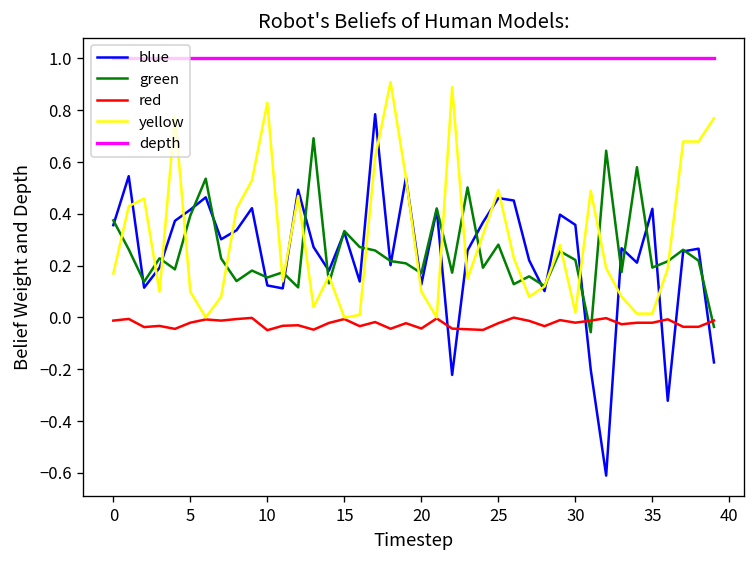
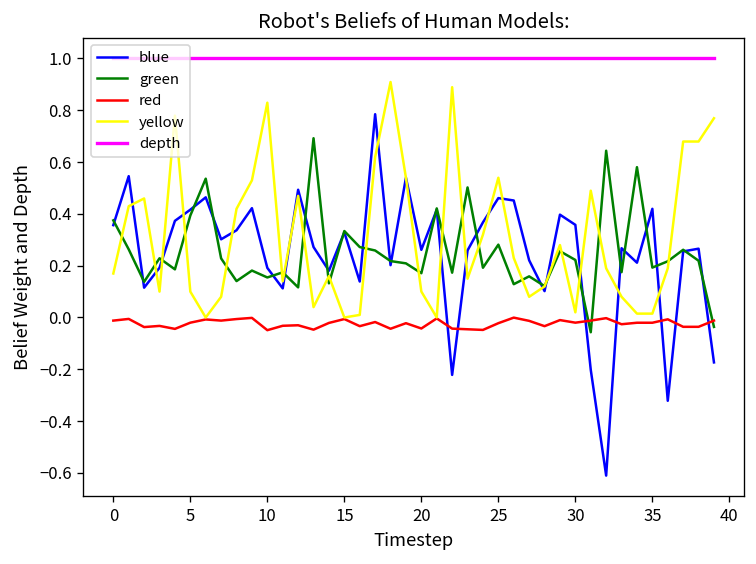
blue, 10: 0.12 -> 0.19
blue, 20: 0.13 -> 0.26
yellow, 25: 0.49 -> 0.54
